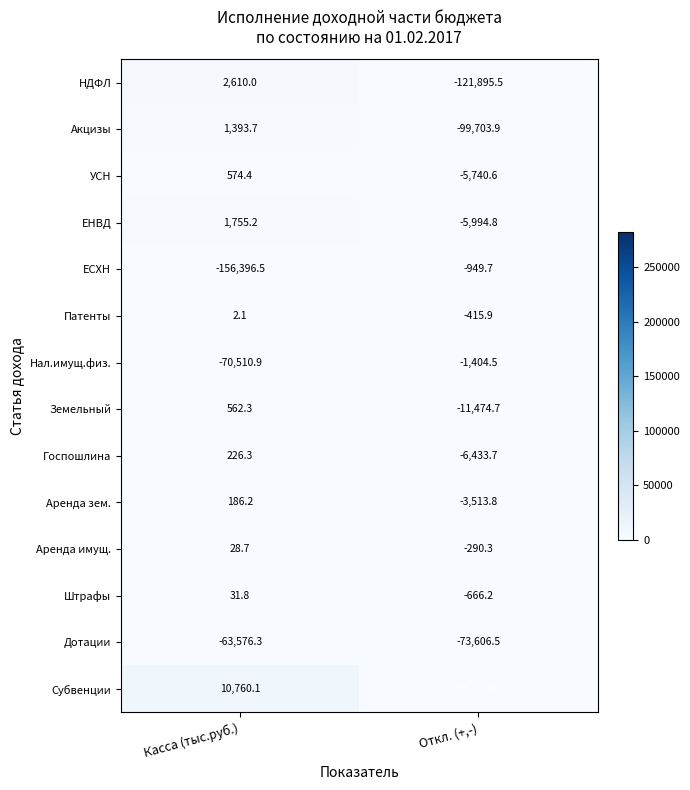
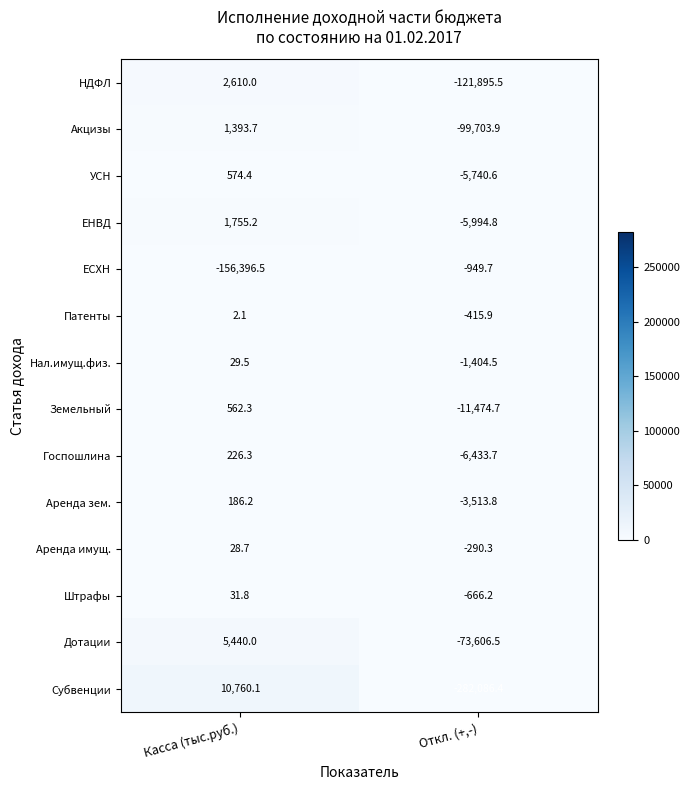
Нал.имущ.физ., Касса (тыс.руб.): -70,510.9 -> 29.5
Дотации, Касса (тыс.руб.): -63,576.3 -> 5,440.0
